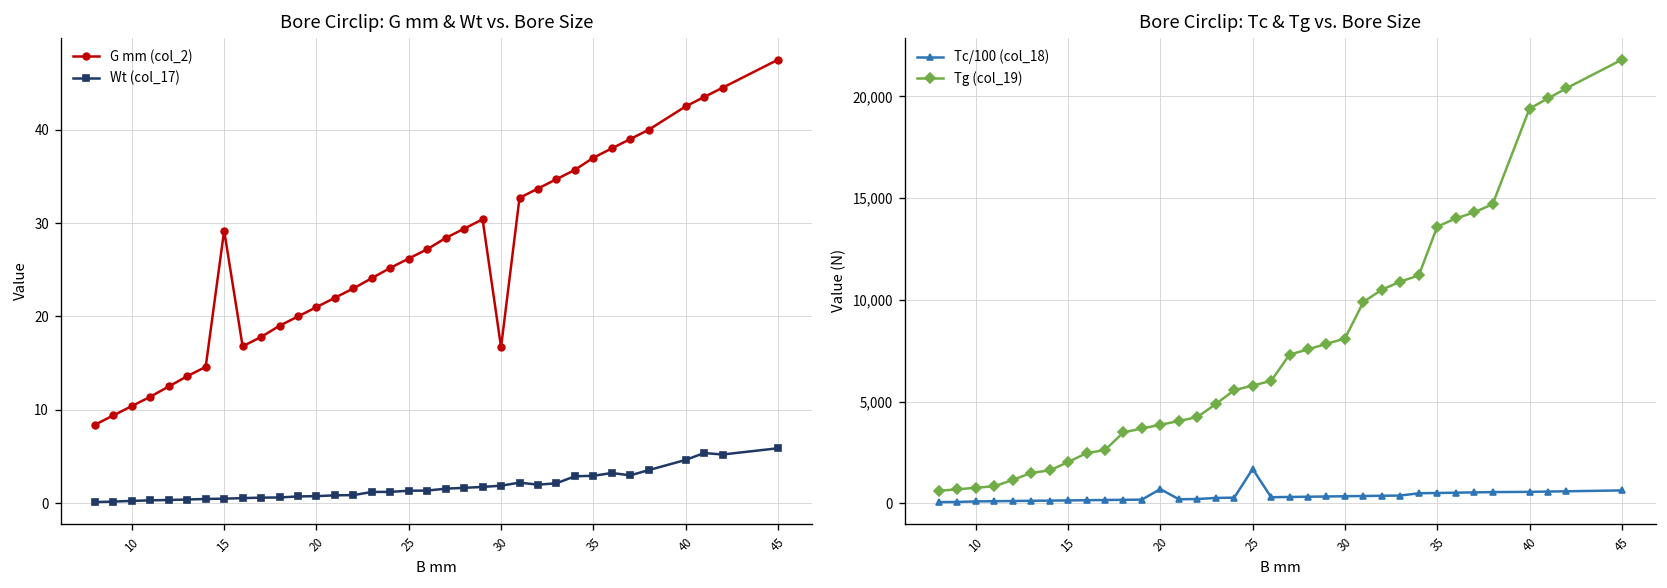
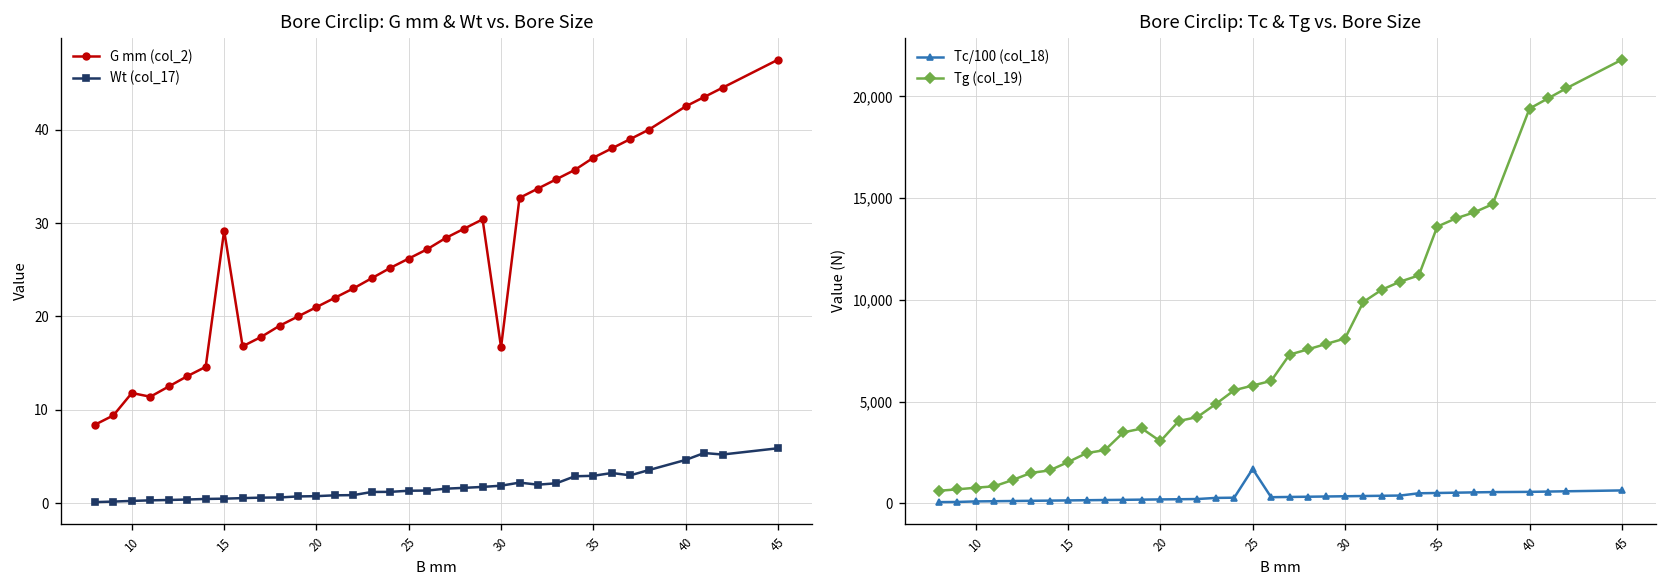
Bore Circlip: G mm & Wt vs. Bore Size, G mm (col_2), 10: 10 -> 12
Bore Circlip: Tc & Tg vs. Bore Size, Tc/100 (col_18), 20: 700 -> 200
Bore Circlip: Tc & Tg vs. Bore Size, Tg (col_19), 20: 3,900 -> 3,100
